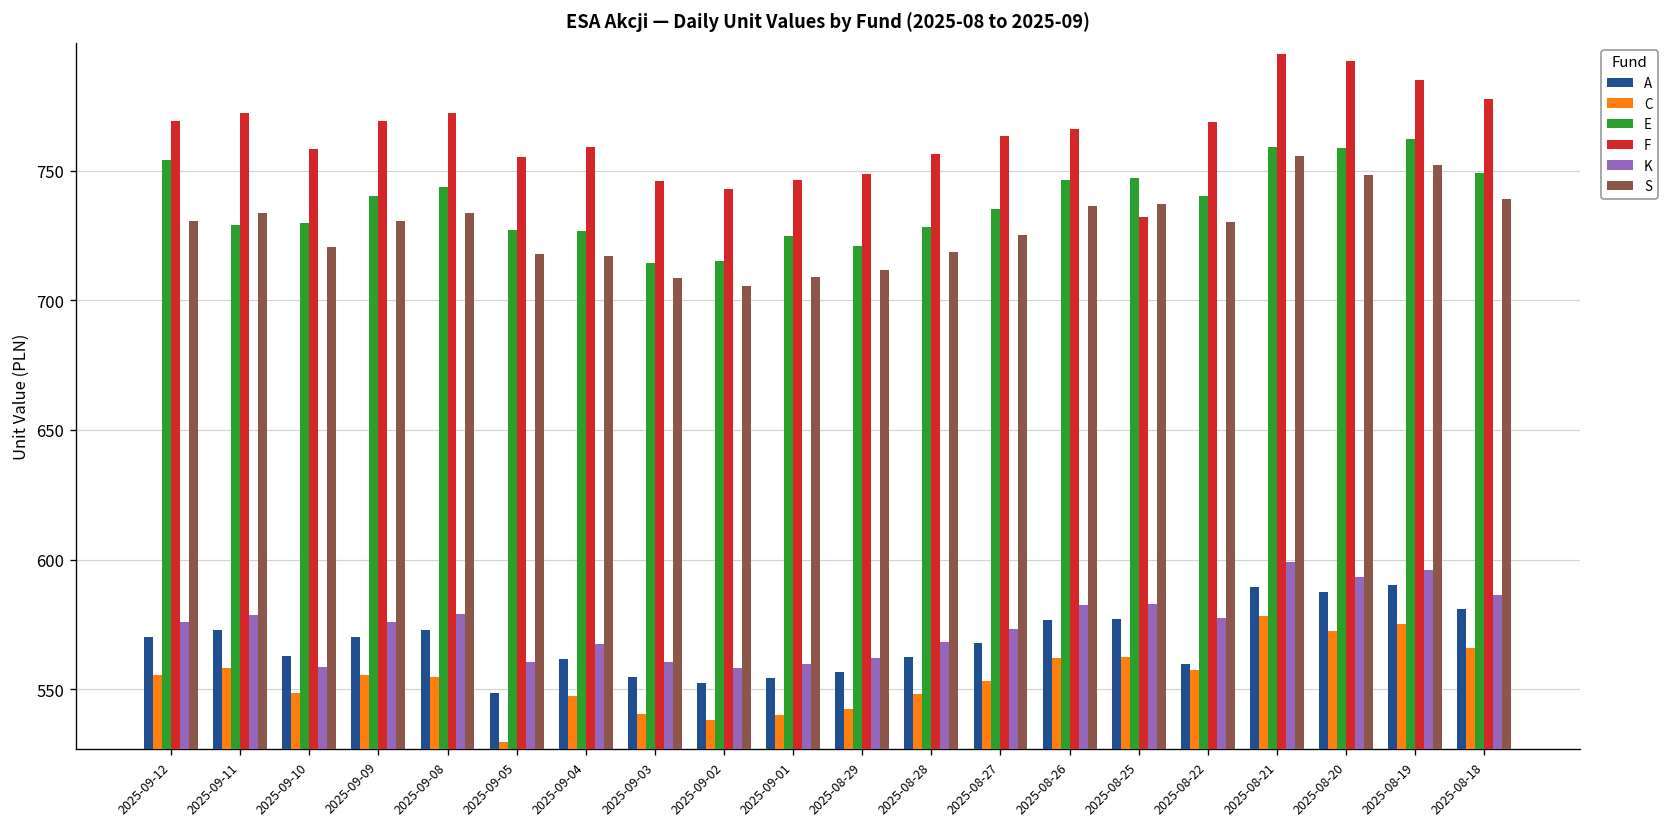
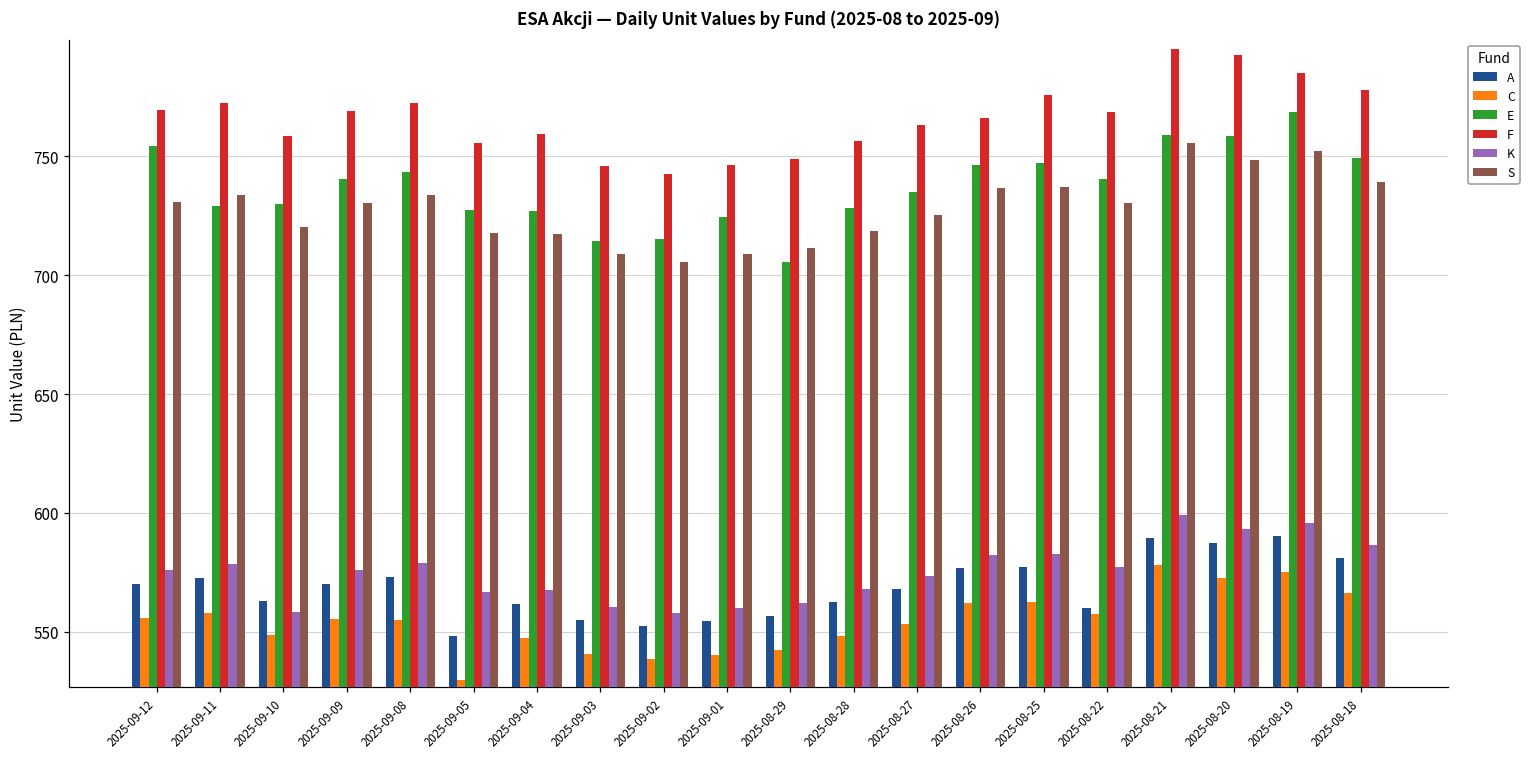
K, 2025-09-05: 561 -> 567
E, 2025-08-29: 721 -> 705
F, 2025-08-25: 732 -> 776
E, 2025-08-19: 762 -> 769
